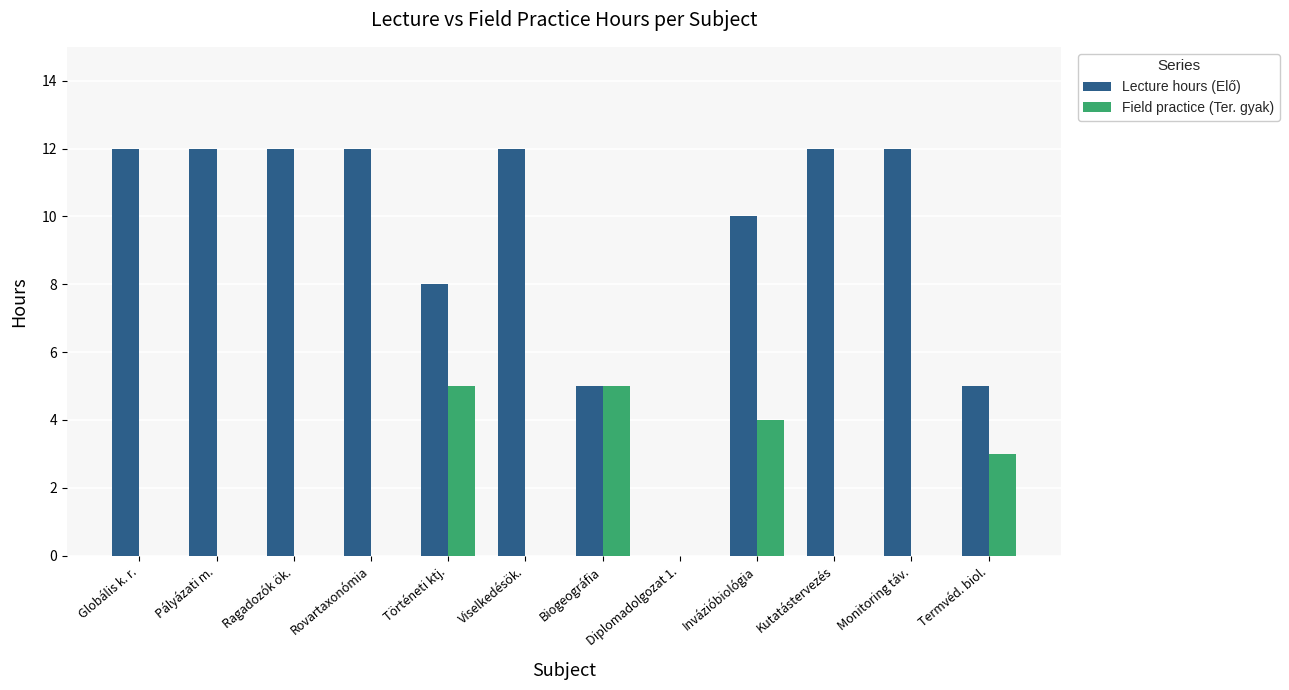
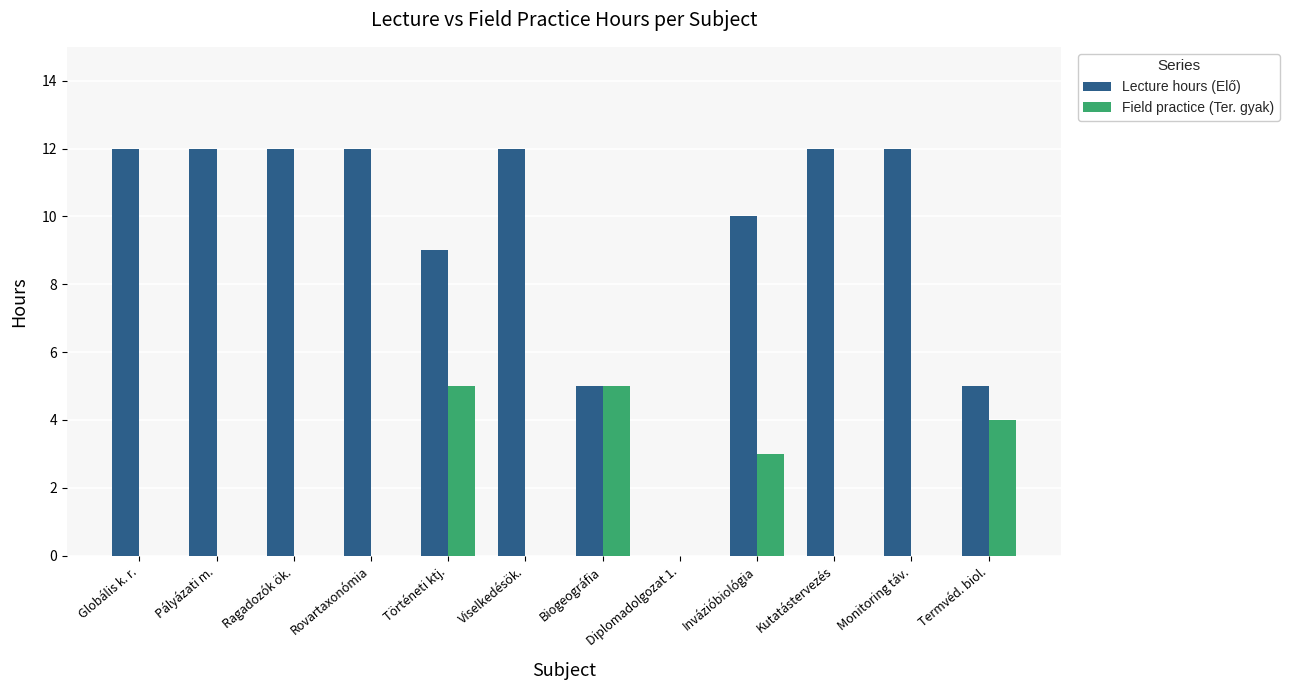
Lecture hours (Elő), Történeti ktj.: 8 -> 9
Field practice (Ter. gyak), Invázióbiológia: 4 -> 3
Field practice (Ter. gyak), Termvéd. biol.: 3 -> 4
